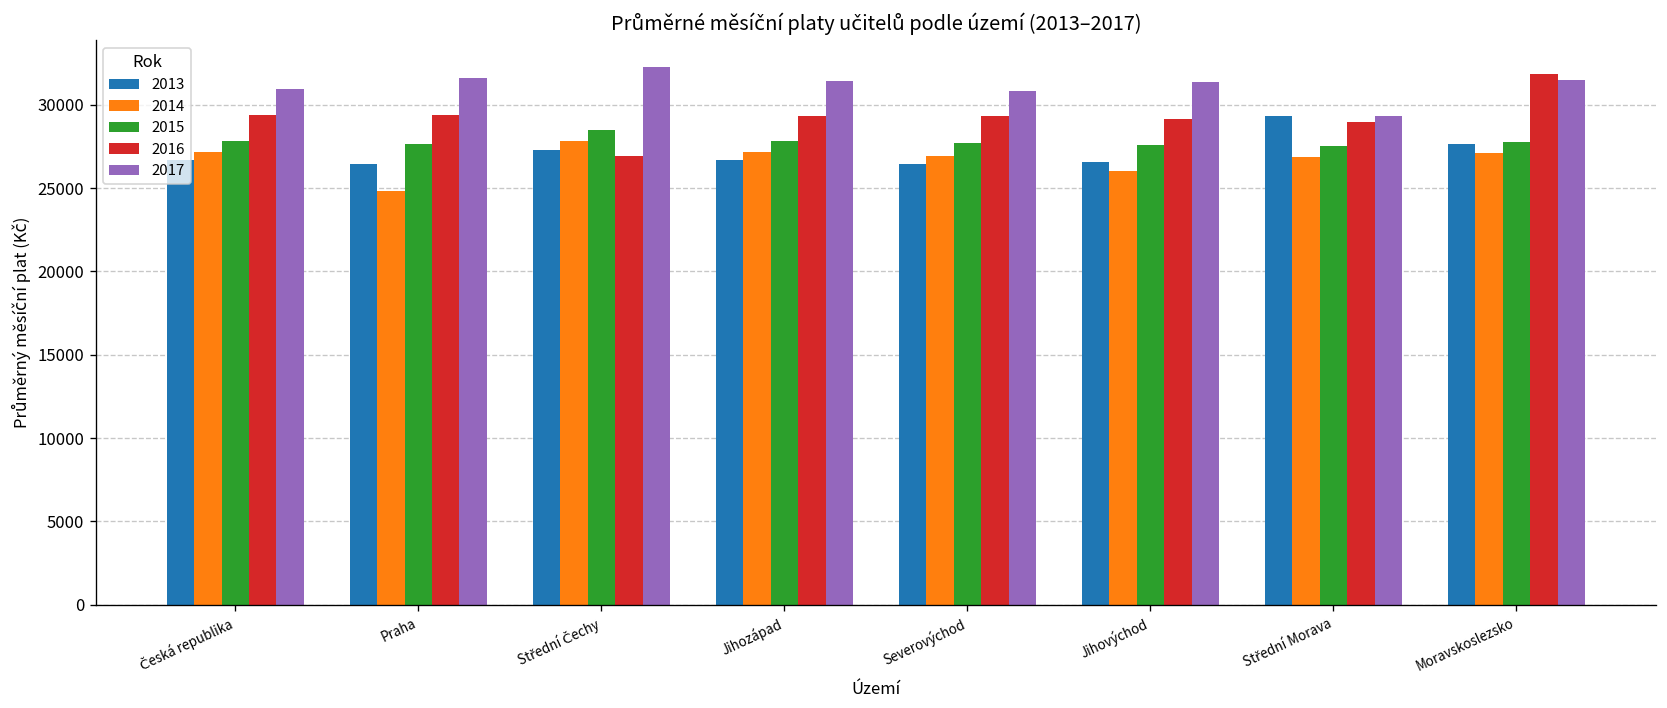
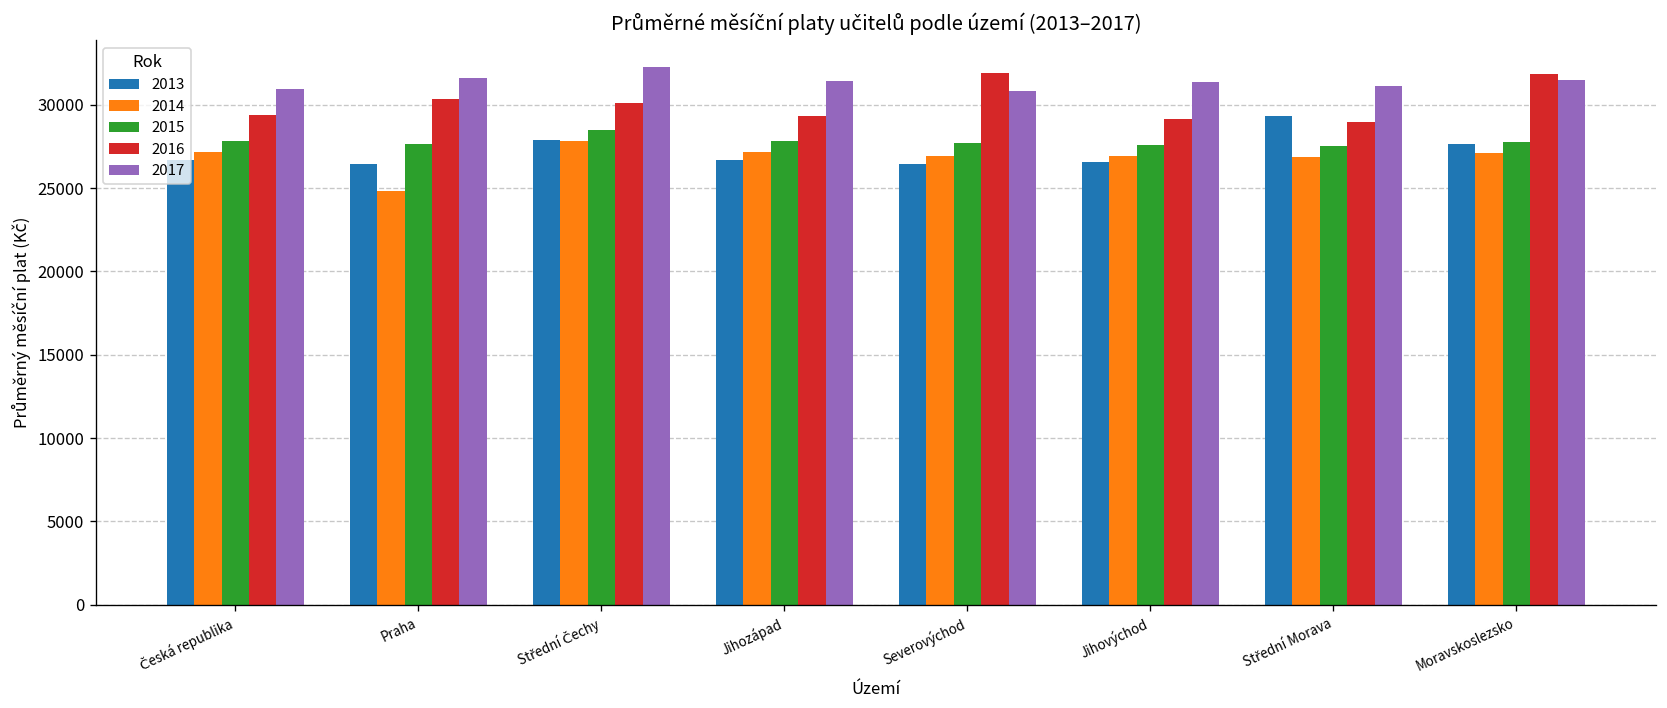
2016, Praha: 29400 -> 30400
2013, Střední Čechy: 27300 -> 27900
2016, Střední Čechy: 27000 -> 30100
2016, Severovýchod: 29300 -> 31900
2014, Jihovýchod: 26000 -> 26900
2017, Střední Morava: 29300 -> 31100
